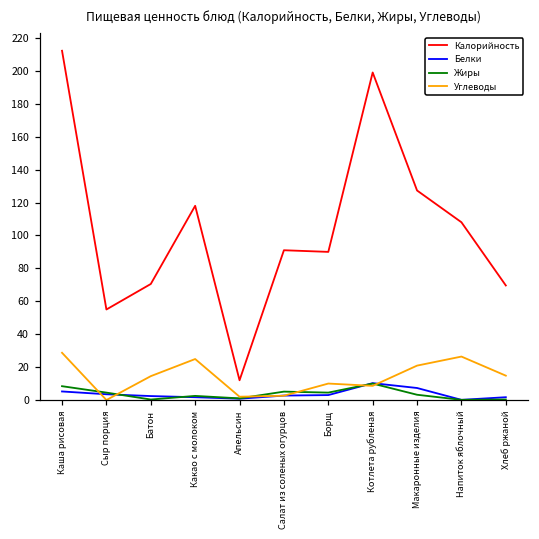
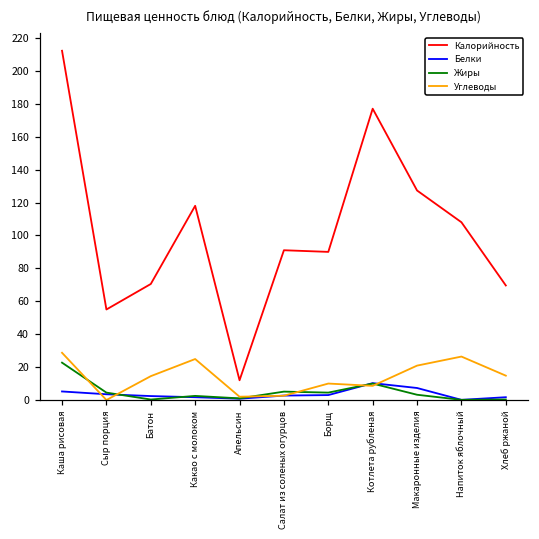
Жиры, Каша рисовая: 8 -> 23
Калорийность, Котлета рубленая: 199 -> 177
